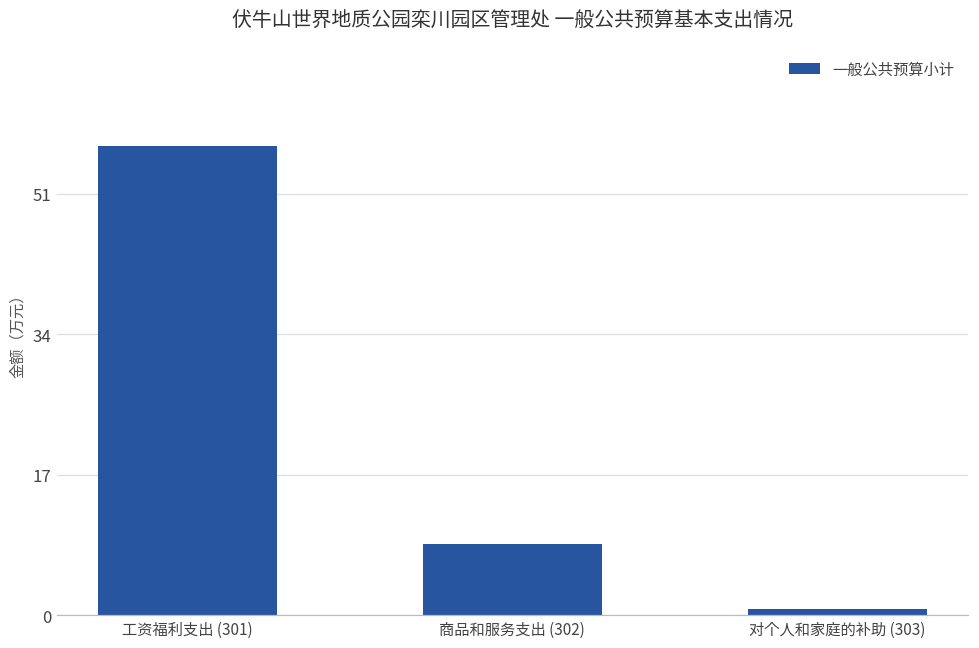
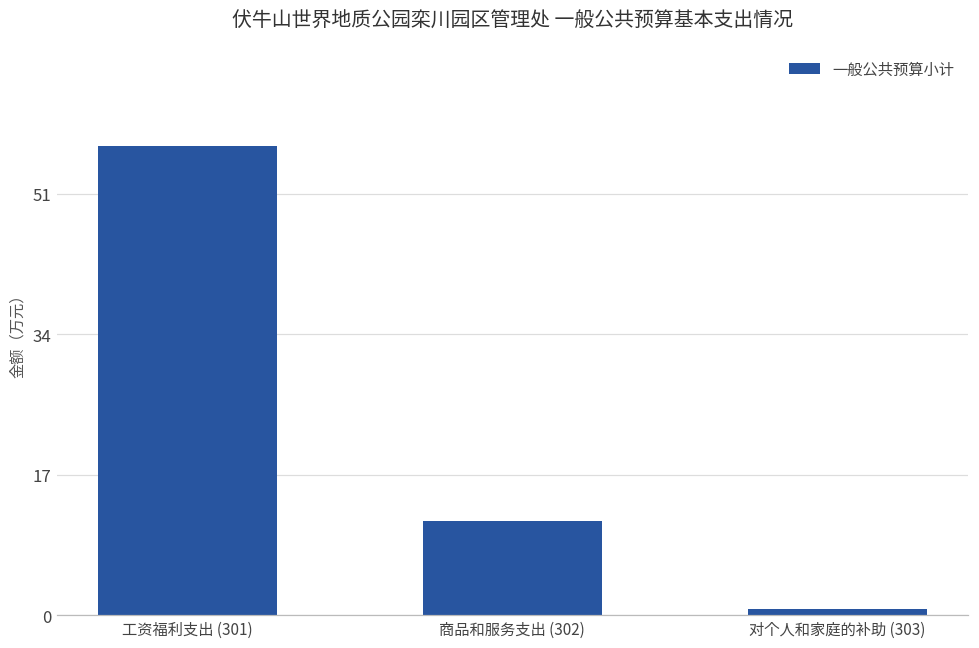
商品和服务支出 (302): 9 -> 11
